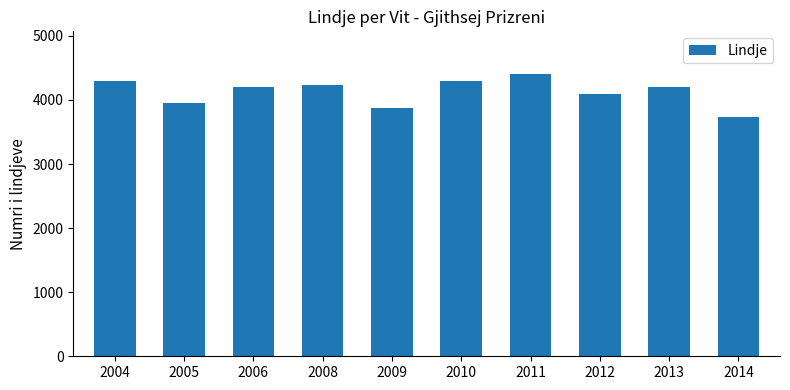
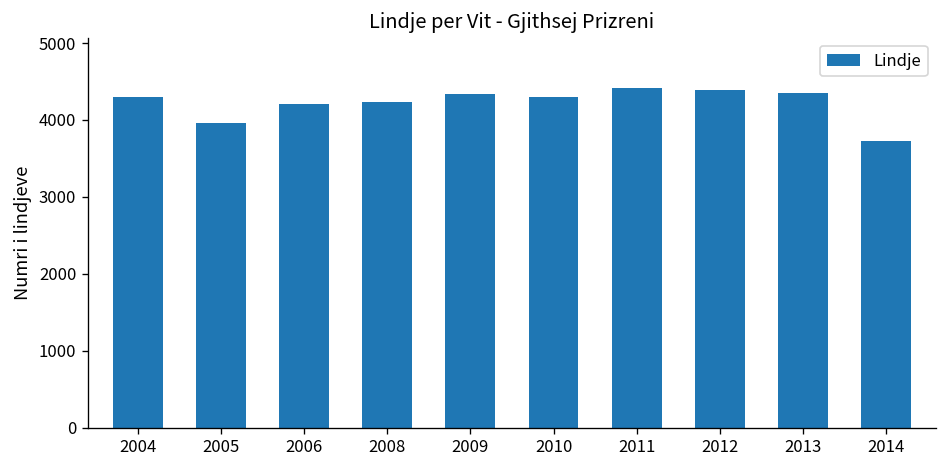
2009: 3900 -> 4300
2012: 4100 -> 4400
2013: 4200 -> 4400
